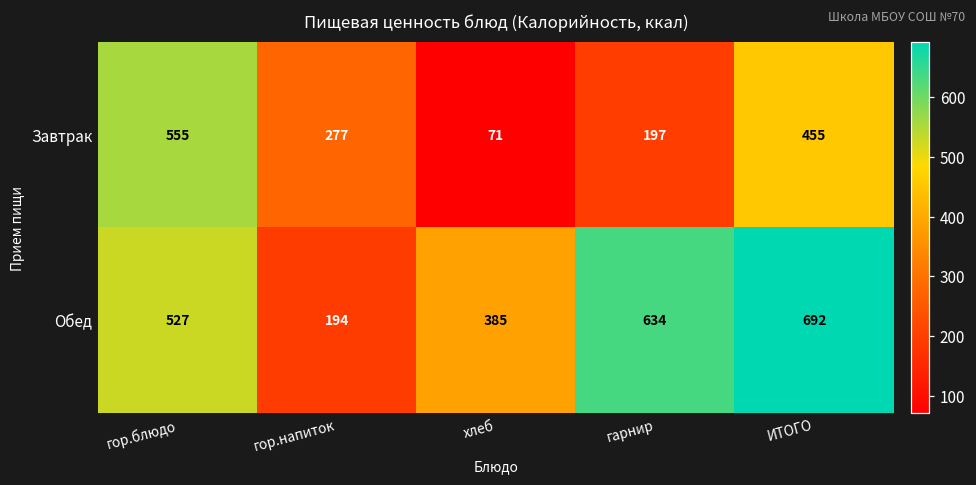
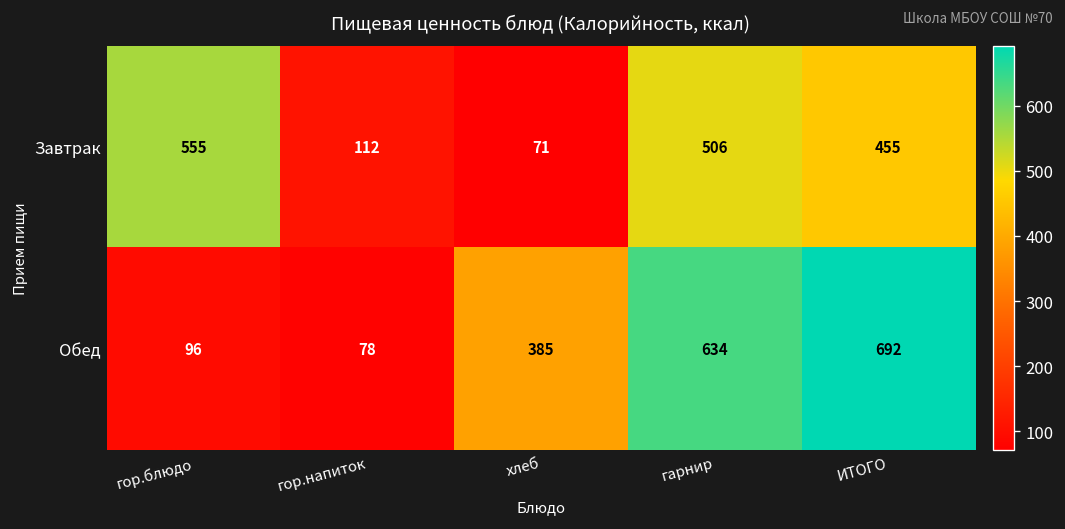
Завтрак, гор.напиток: 277 -> 112
Завтрак, гарнир: 197 -> 506
Обед, гор.блюдо: 527 -> 96
Обед, гор.напиток: 194 -> 78
